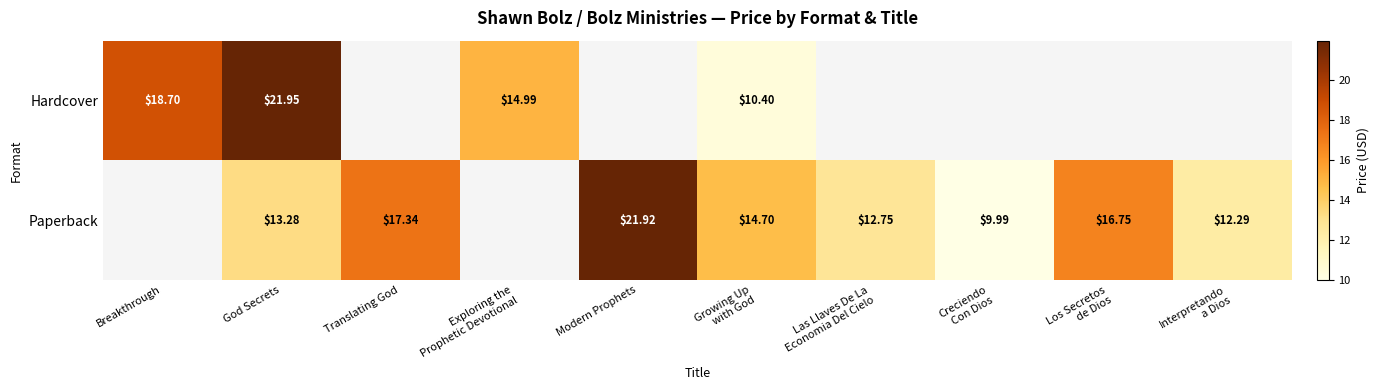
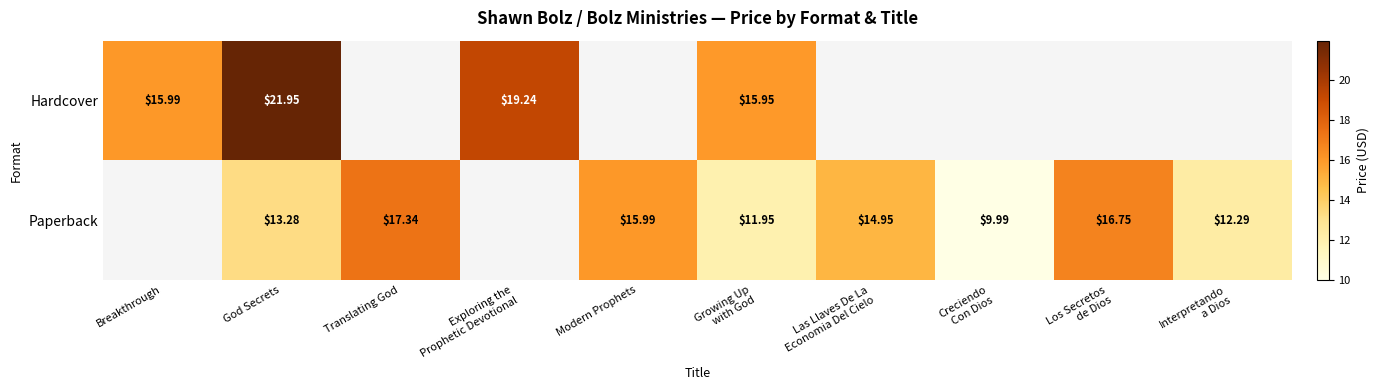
Hardcover, Breakthrough: $18.70 -> $15.99
Hardcover, Exploring the Prophetic Devotional: $14.99 -> $19.24
Hardcover, Growing Up with God: $10.40 -> $15.95
Paperback, Modern Prophets: $21.92 -> $15.99
Paperback, Growing Up with God: $14.70 -> $11.95
Paperback, Las Llaves De La Economia Del Cielo: $12.75 -> $14.95
